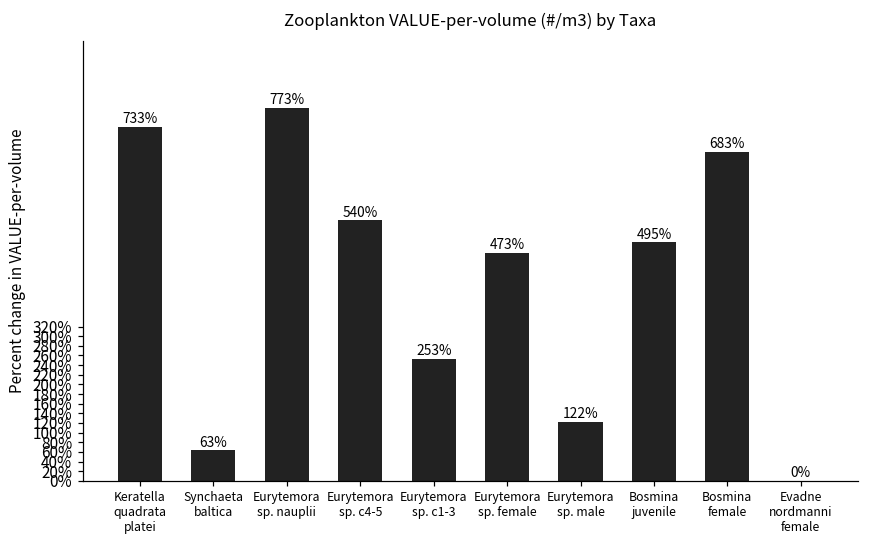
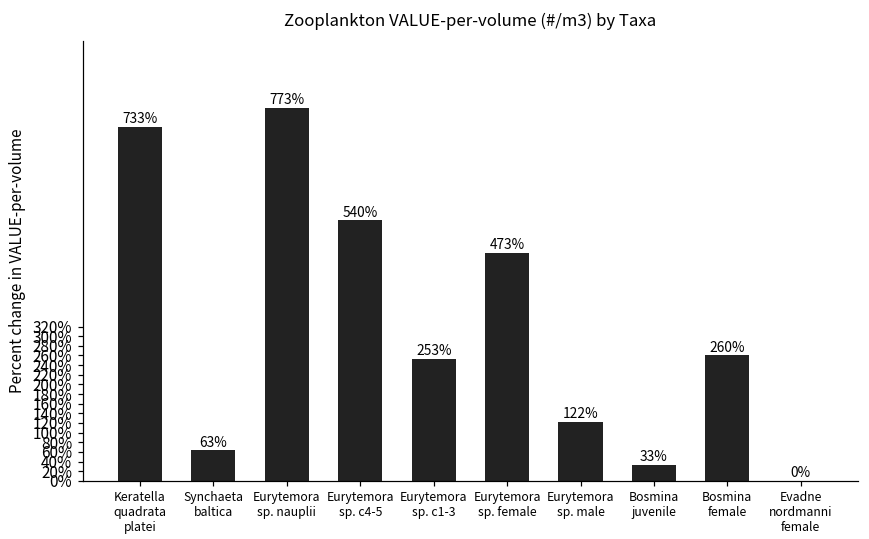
Bosmina juvenile: 495% -> 33%
Bosmina female: 683% -> 260%
